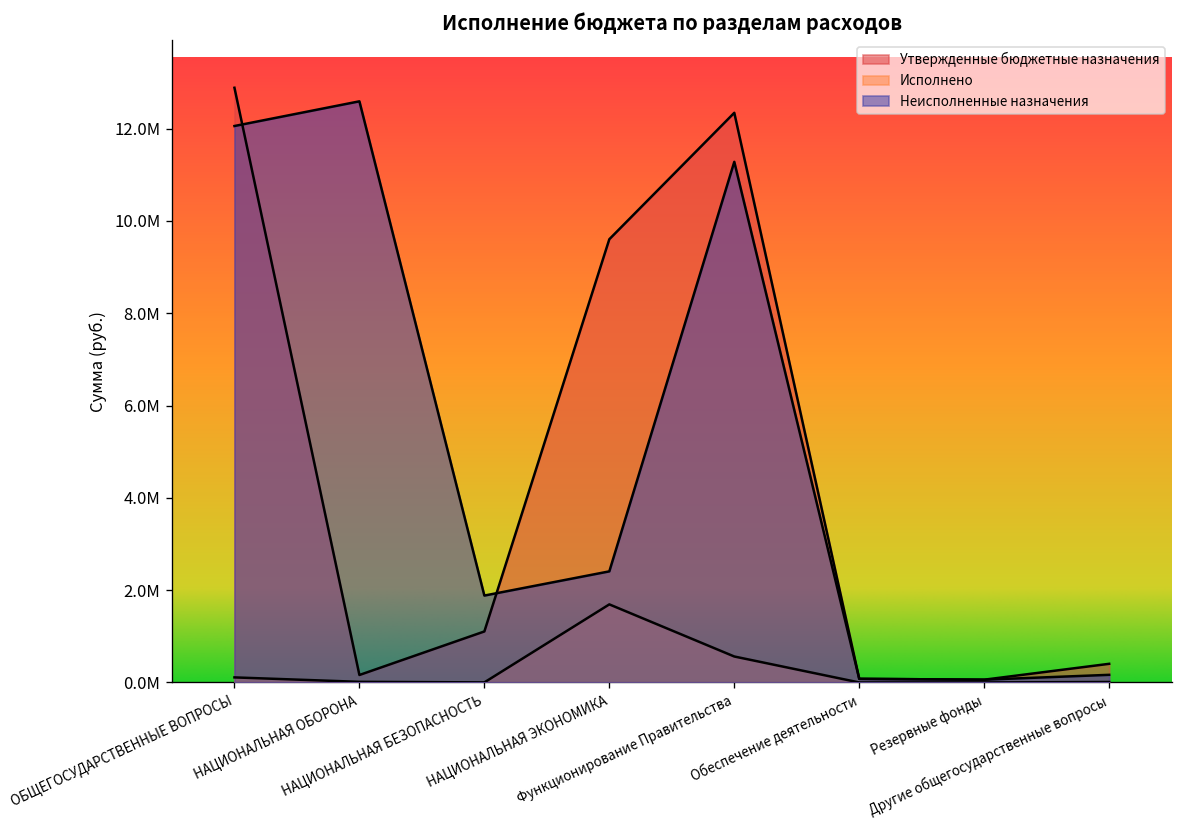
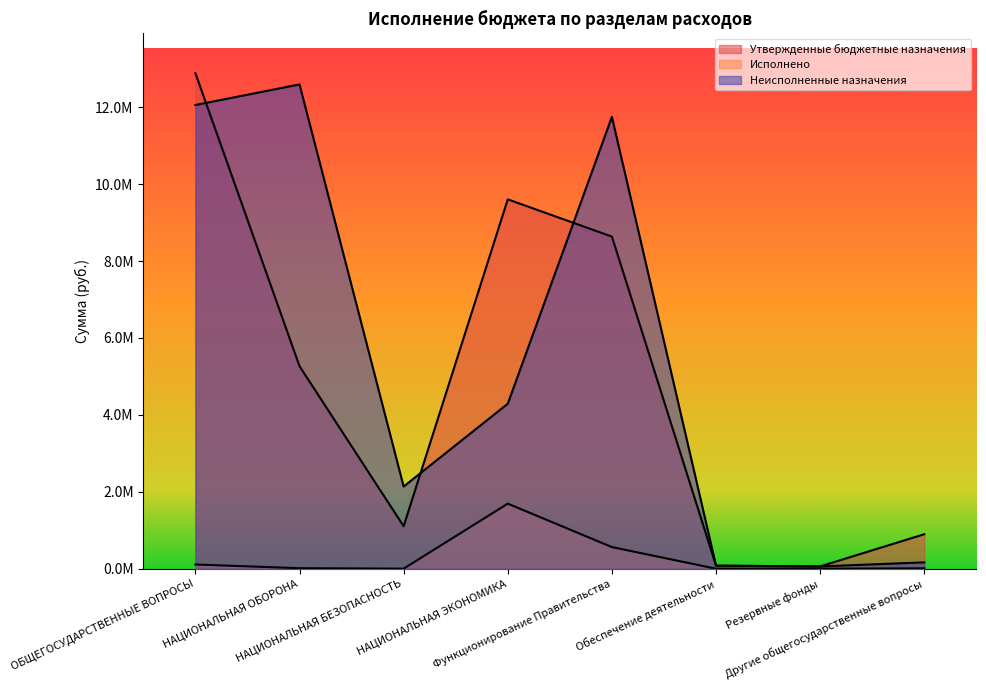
Утвержденные бюджетные назначения, НАЦИОНАЛЬНАЯ ОБОРОНА: 200000 -> 5300000
Неисполненные назначения, НАЦИОНАЛЬНАЯ БЕЗОПАСНОСТЬ: 1900000 -> 2100000
Неисполненные назначения, НАЦИОНАЛЬНАЯ ЭКОНОМИКА: 2400000 -> 4300000
Утвержденные бюджетные назначения, Функционирование Правительства: 12300000 -> 8600000
Неисполненные назначения, Функционирование Правительства: 11300000 -> 11700000
Утвержденные бюджетные назначения, Другие общегосударственные вопросы: 400000 -> 900000
